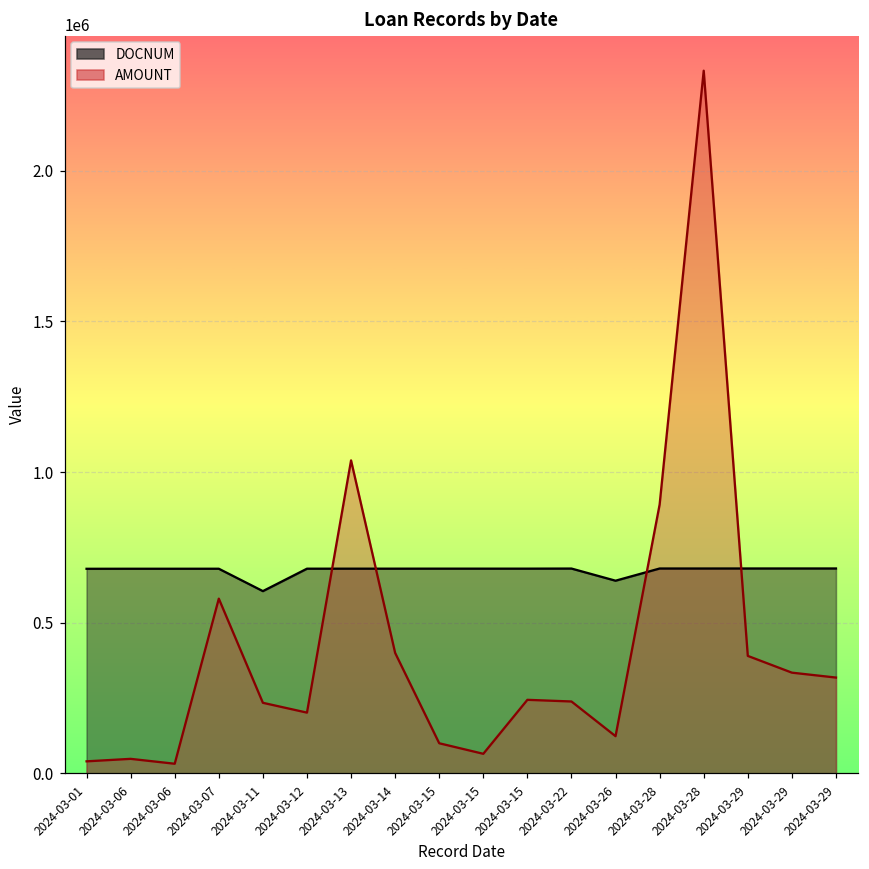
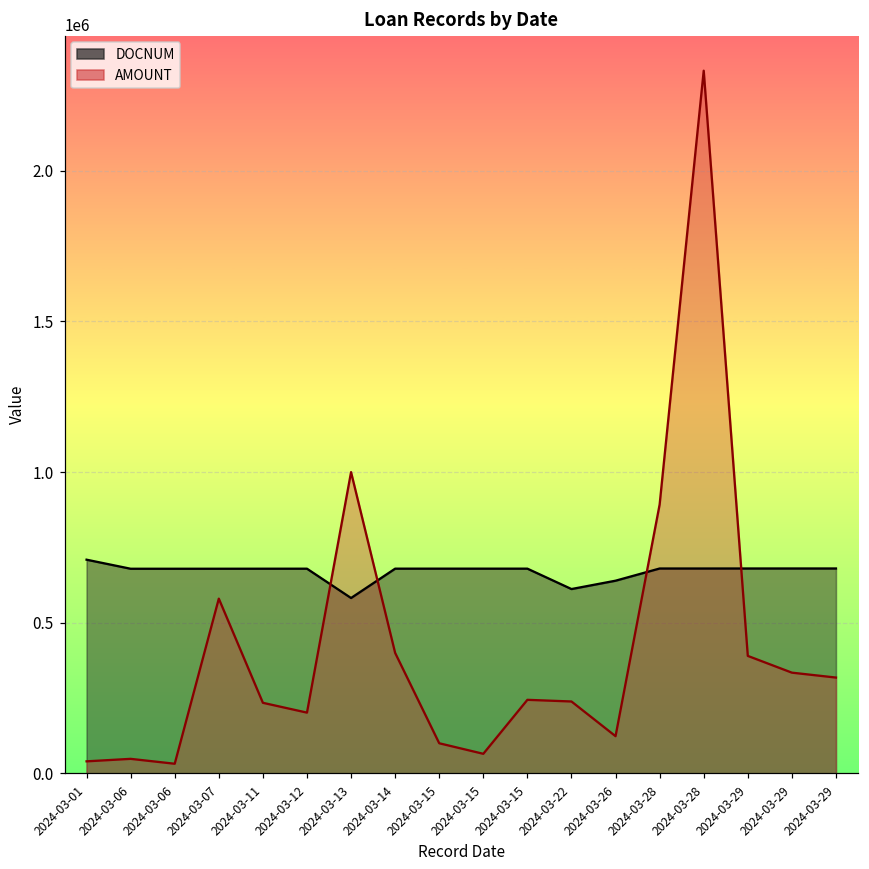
DOCNUM, 2024-03-01: 680000 -> 710000
DOCNUM, 2024-03-11: 610000 -> 680000
DOCNUM, 2024-03-13: 680000 -> 580000
AMOUNT, 2024-03-13: 1040000 -> 1000000
DOCNUM, 2024-03-22: 680000 -> 610000
